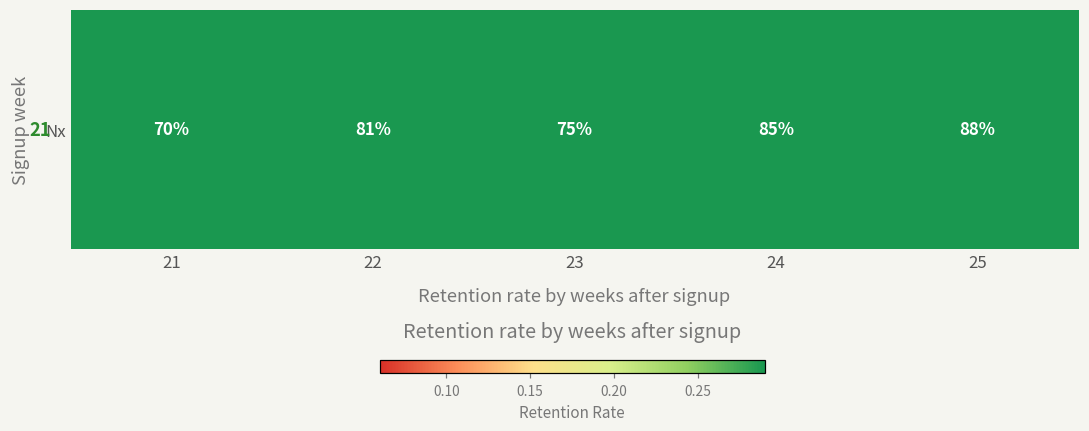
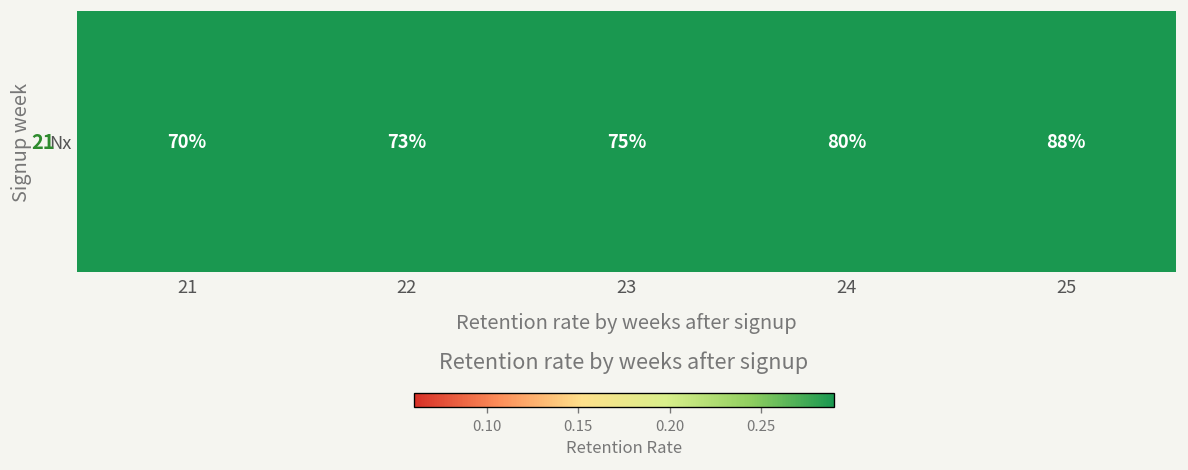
Nx, 22: 81% -> 73%
Nx, 24: 85% -> 80%
